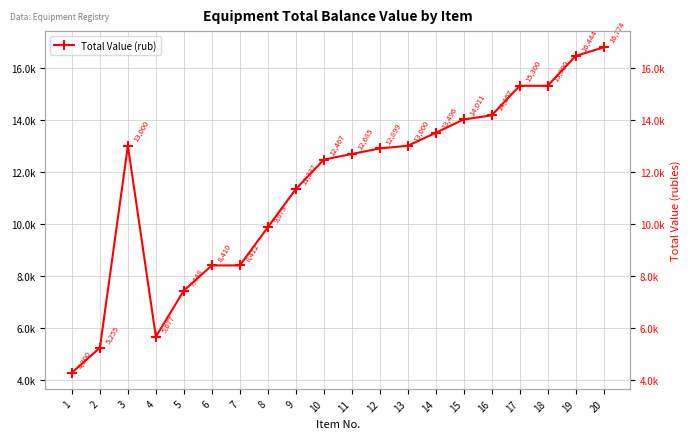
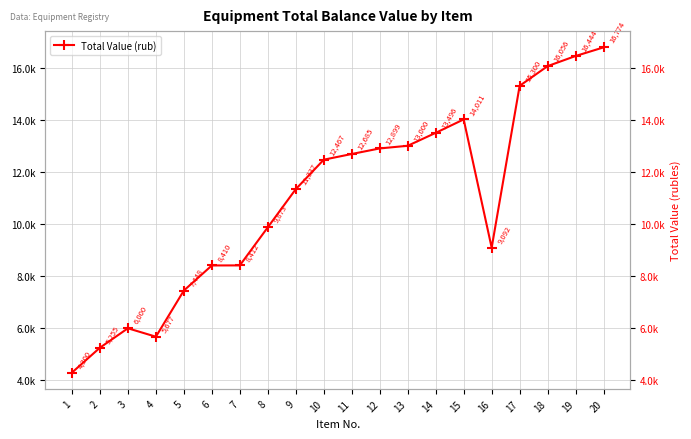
3: 13,000 -> 6,000
16: 14,167 -> 9,092
18: 15,300 -> 16,056
